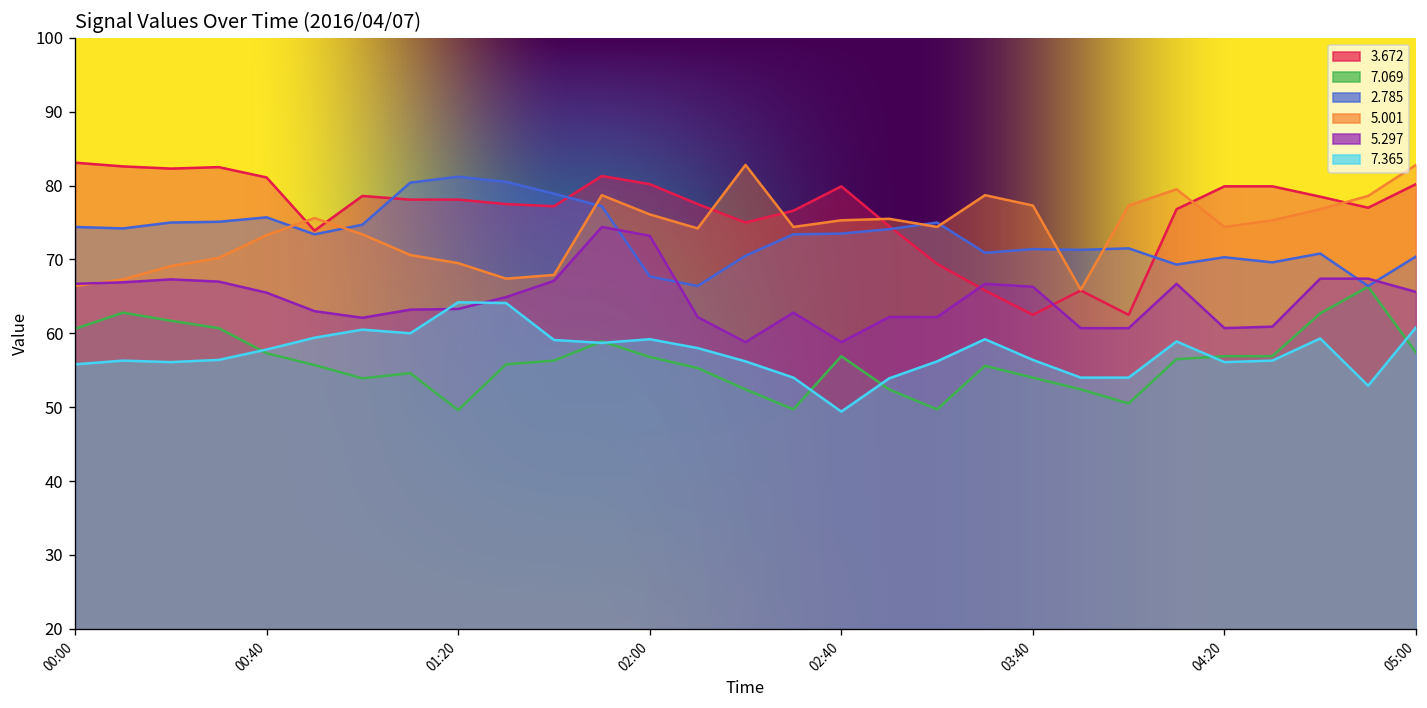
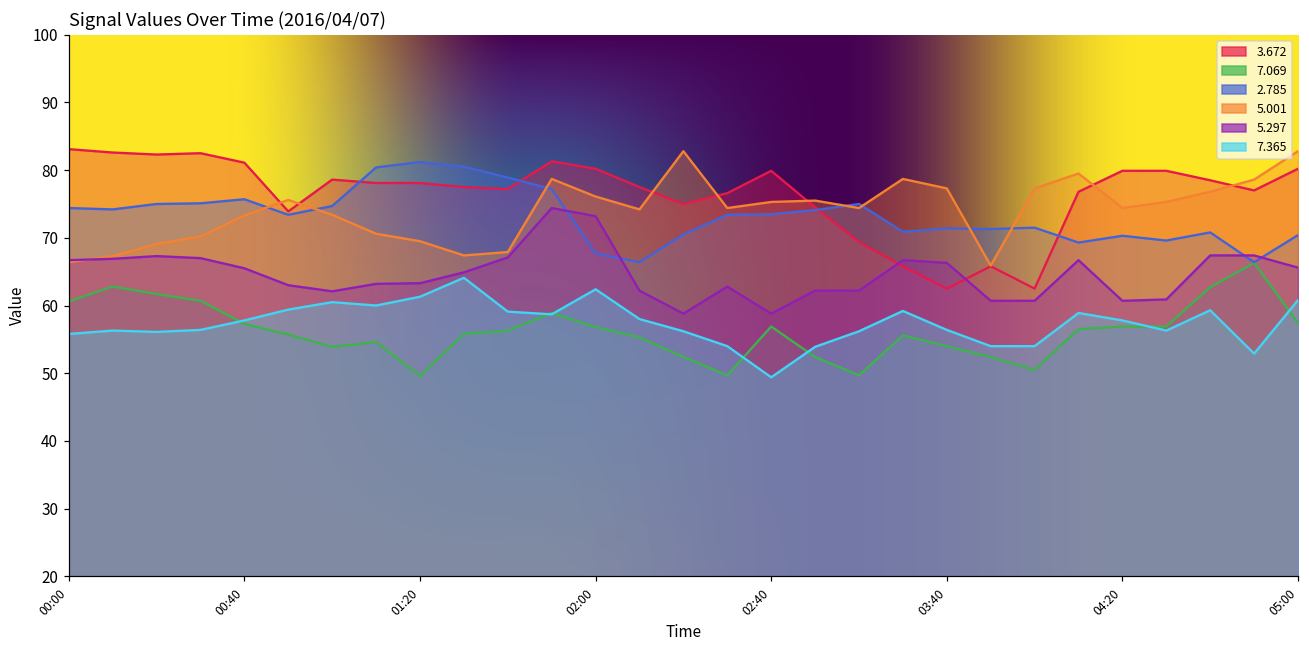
7.365, 01:20: 64 -> 61
7.365, 02:00: 59 -> 62
7.365, 04:20: 56 -> 58
